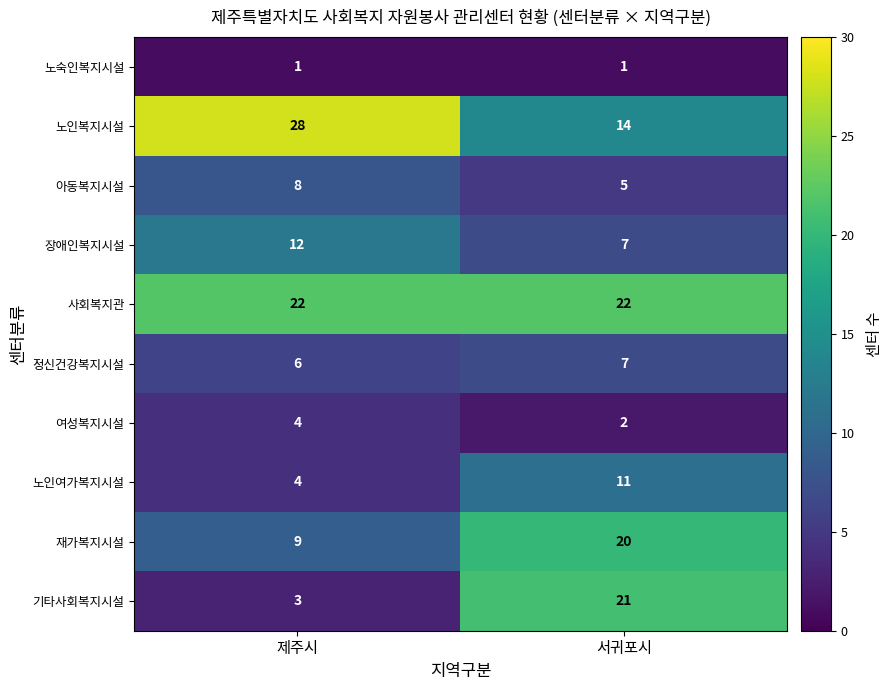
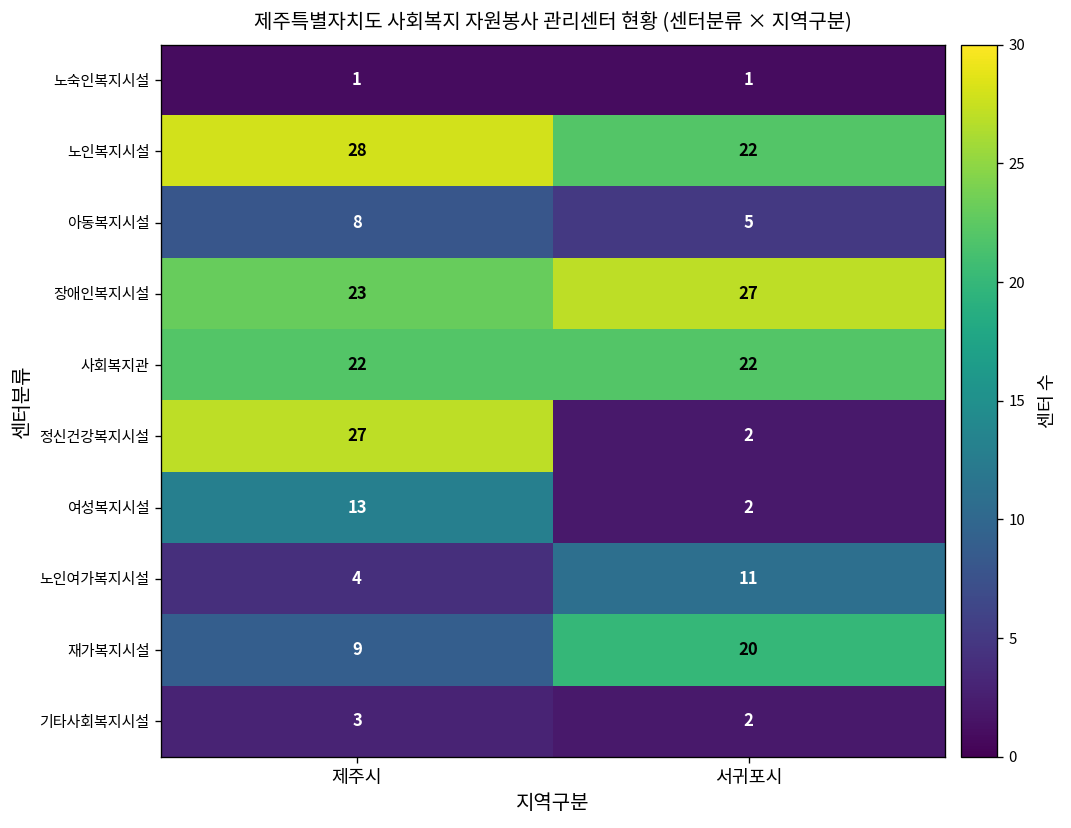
노인복지시설, 서귀포시: 14 -> 22
장애인복지시설, 제주시: 12 -> 23
장애인복지시설, 서귀포시: 7 -> 27
정신건강복지시설, 제주시: 6 -> 27
정신건강복지시설, 서귀포시: 7 -> 2
여성복지시설, 제주시: 4 -> 13
기타사회복지시설, 서귀포시: 21 -> 2
